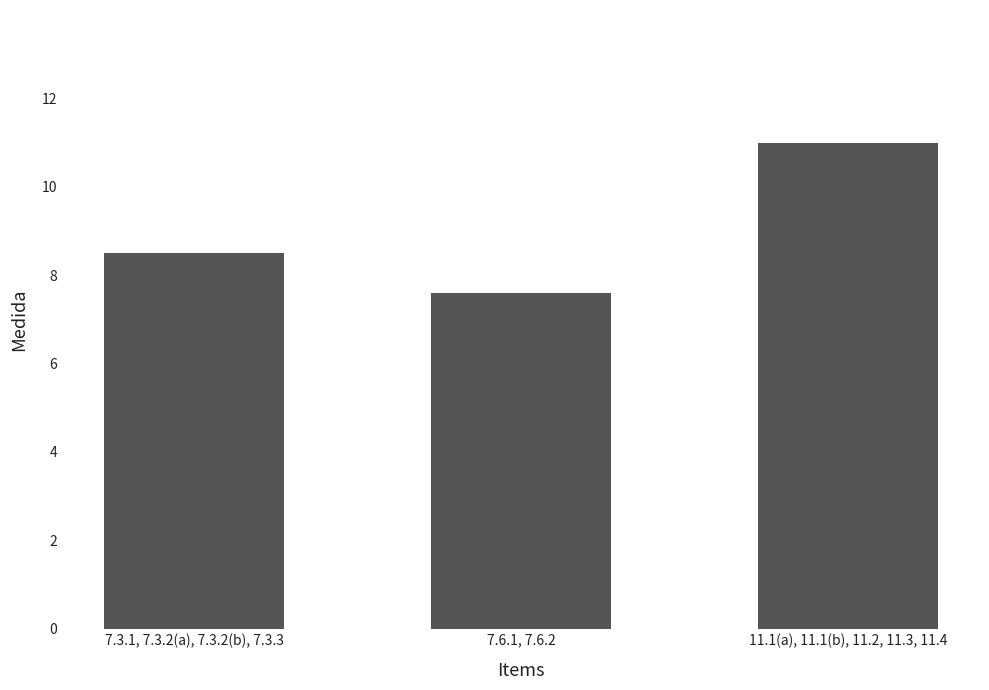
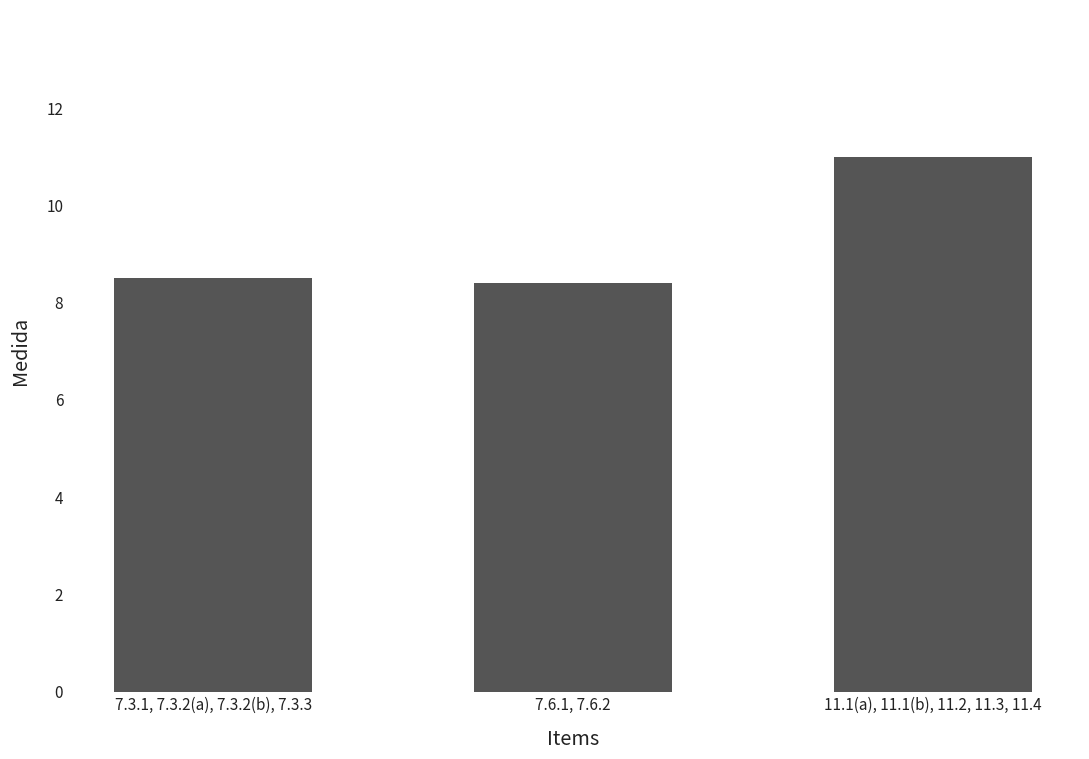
7.6.1, 7.6.2: 7.6 -> 8.4
